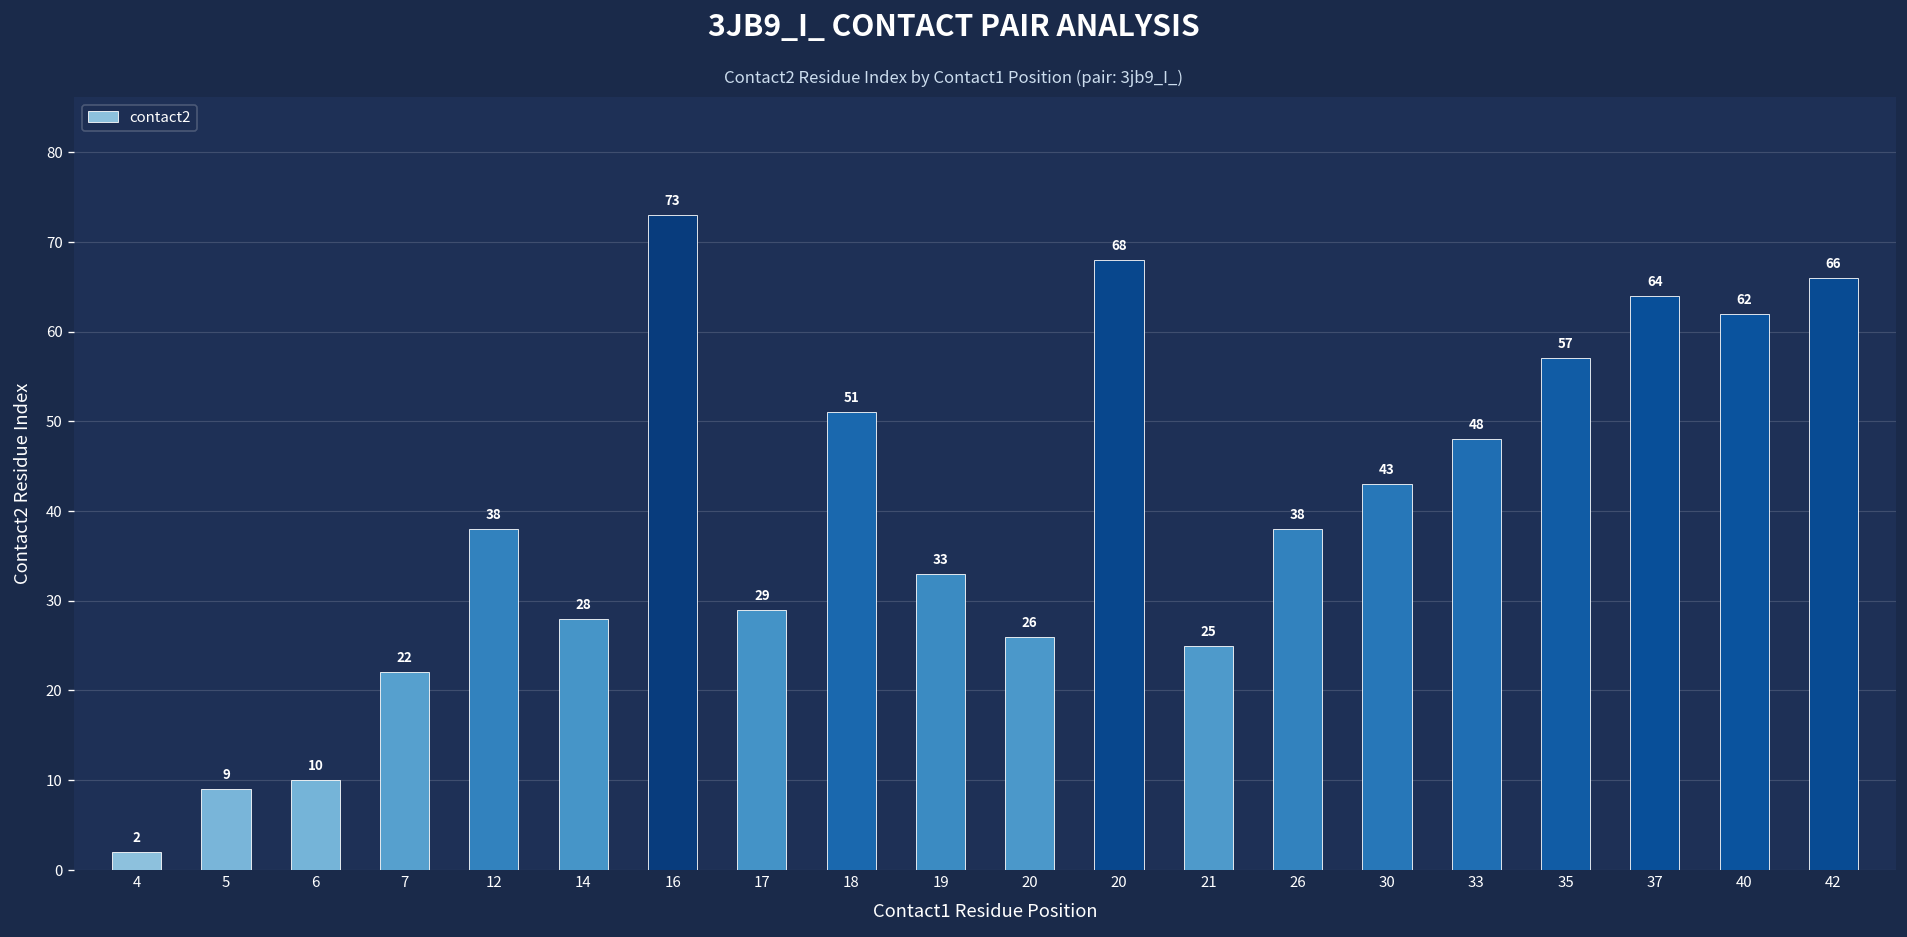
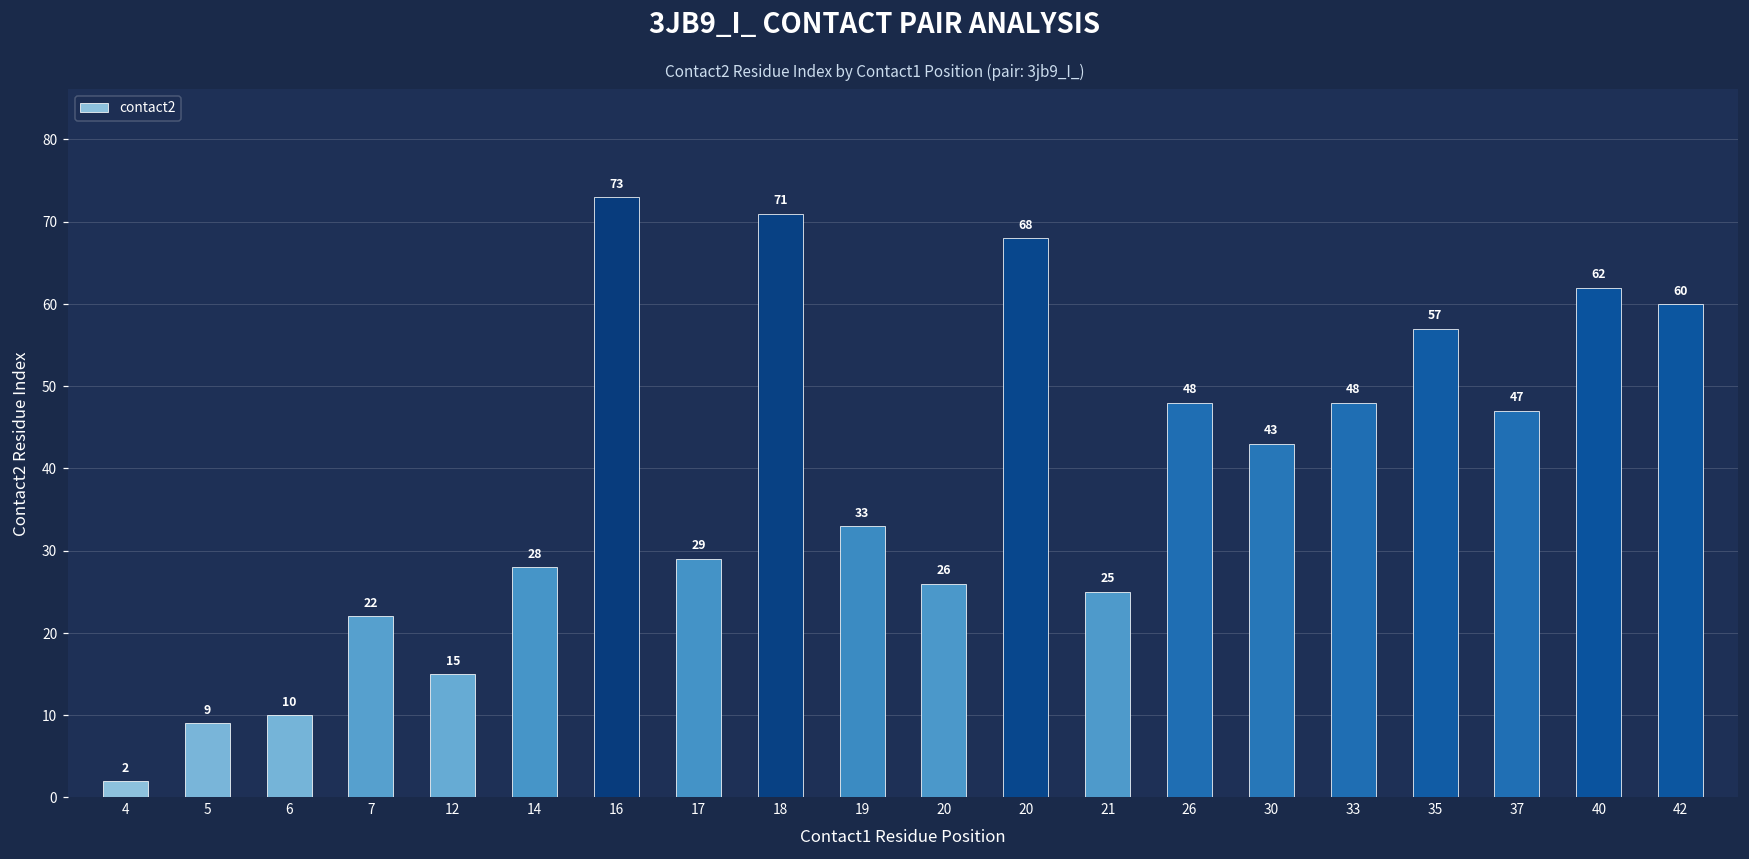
12: 38 -> 15
18: 51 -> 71
26: 38 -> 48
37: 64 -> 47
42: 66 -> 60
